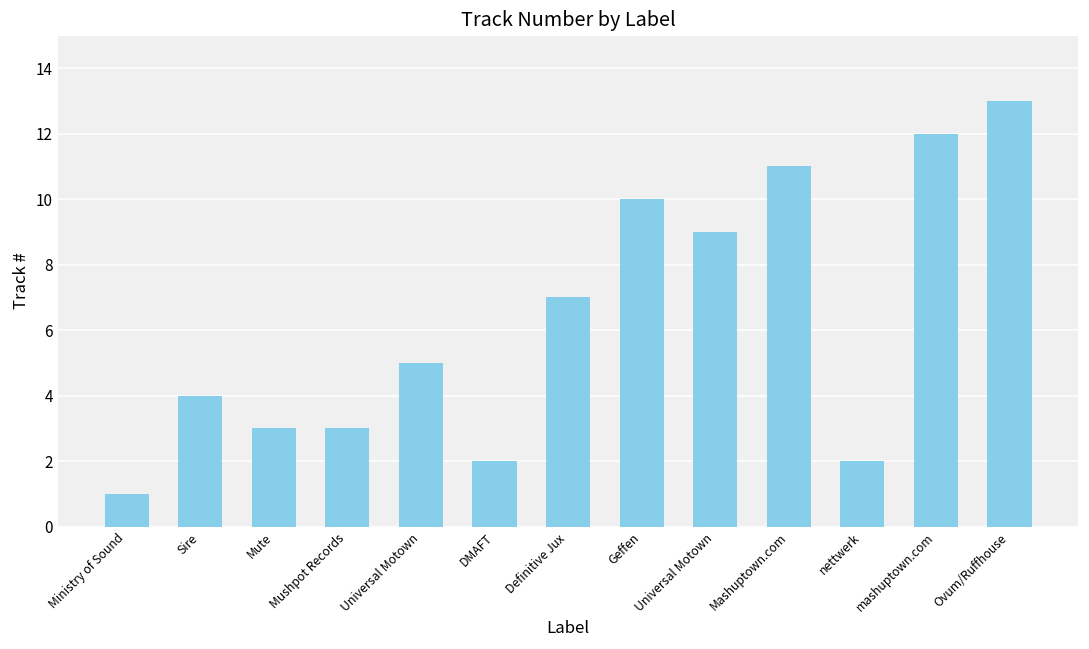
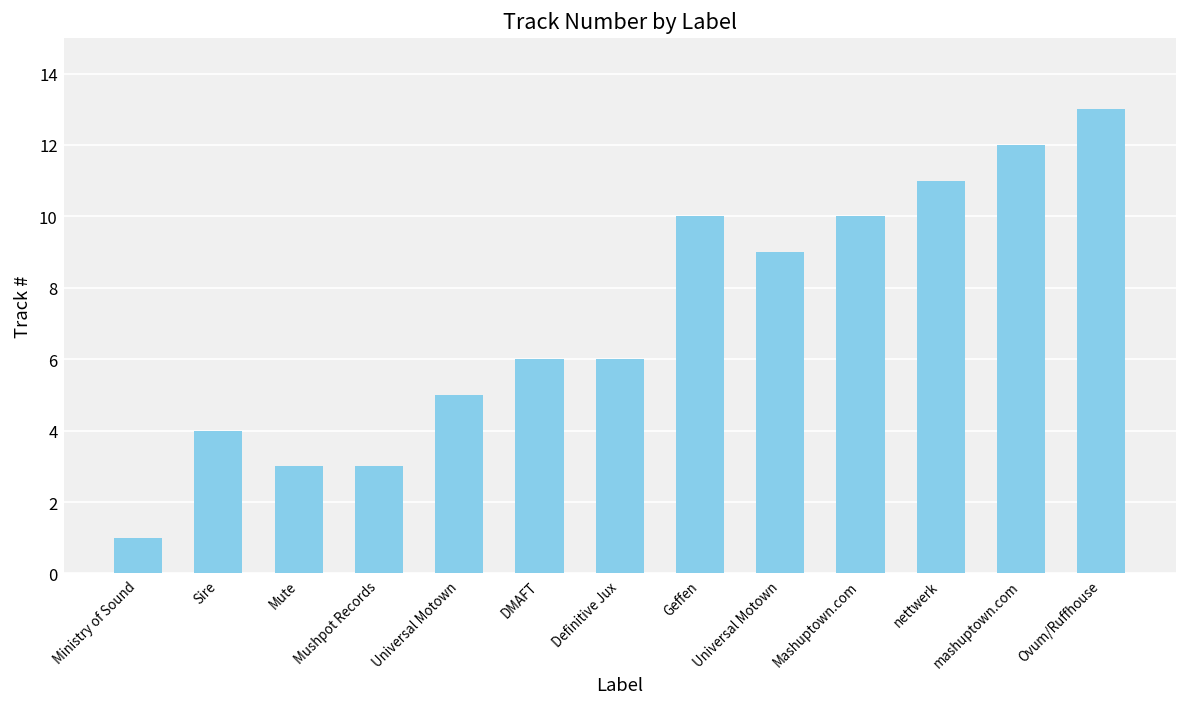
DMAFT: 2 -> 6
Definitive Jux: 7 -> 6
Mashuptown.com: 11 -> 10
nettwerk: 2 -> 11
